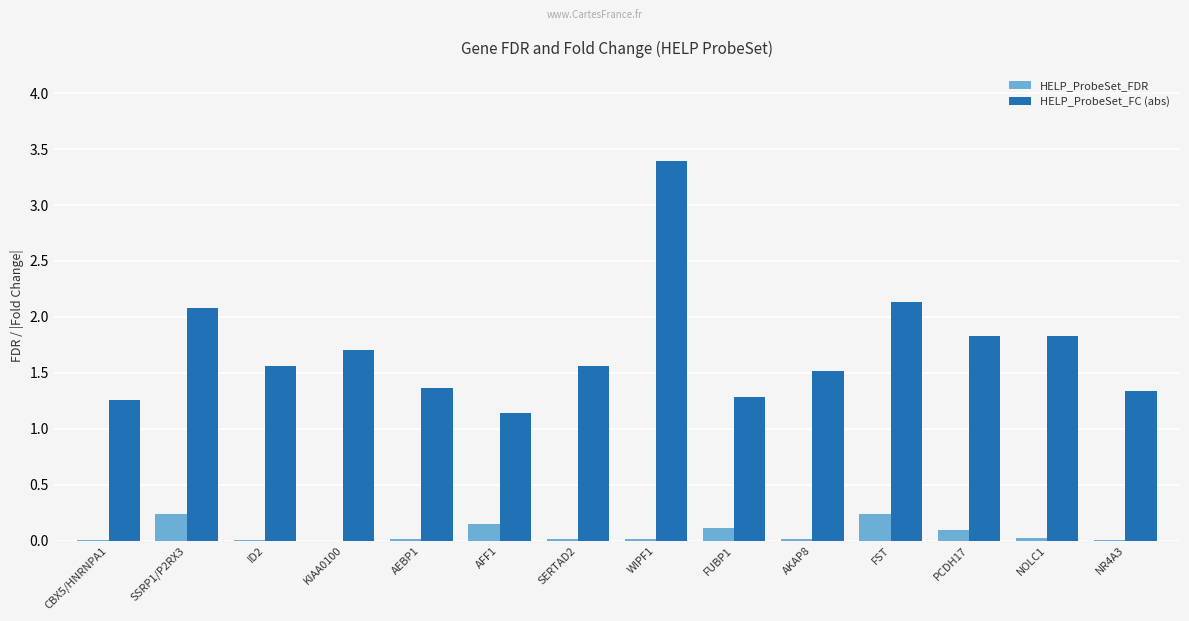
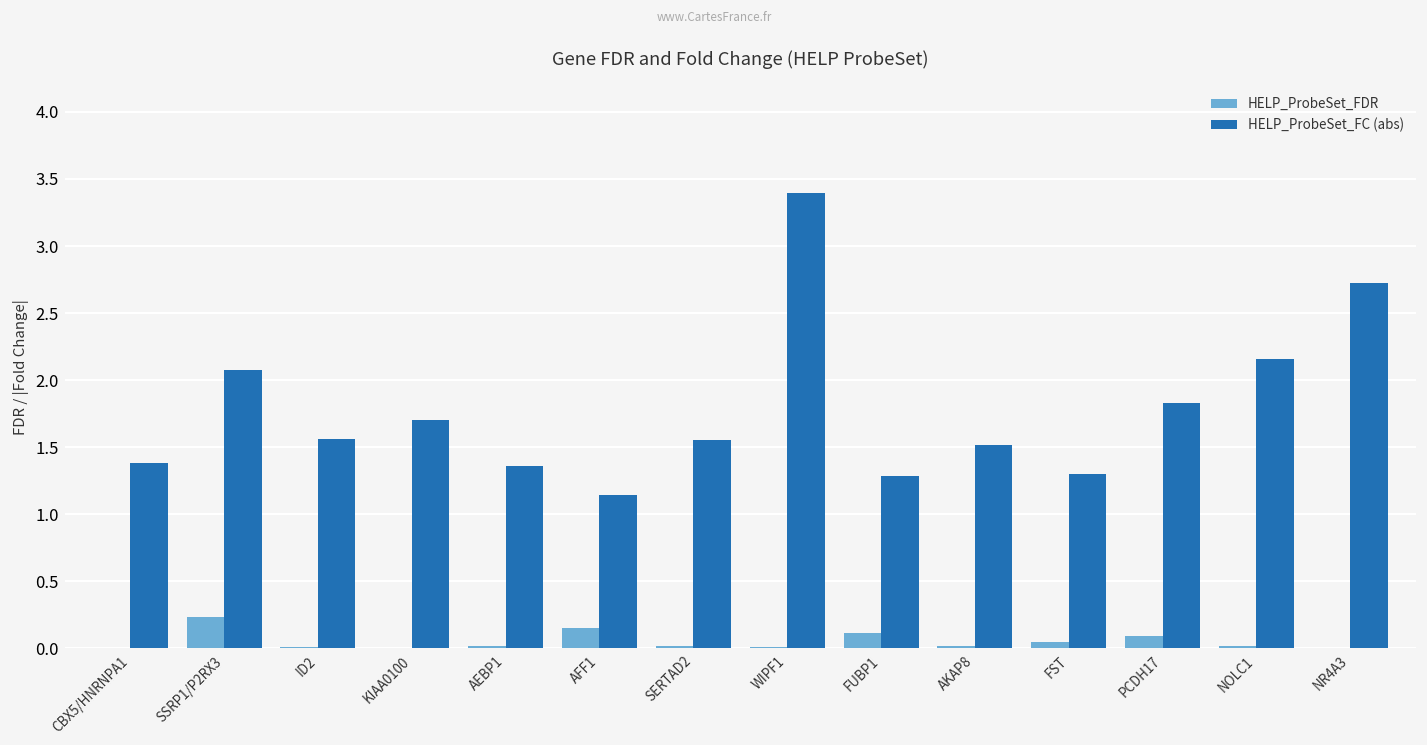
HELP_ProbeSet_FC (abs), CBX5/HNRNPA1: 1.26 -> 1.38
HELP_ProbeSet_FDR, FST: 0.23 -> 0.05
HELP_ProbeSet_FC (abs), FST: 2.13 -> 1.30
HELP_ProbeSet_FC (abs), NOLC1: 1.83 -> 2.15
HELP_ProbeSet_FC (abs), NR4A3: 1.34 -> 2.72
